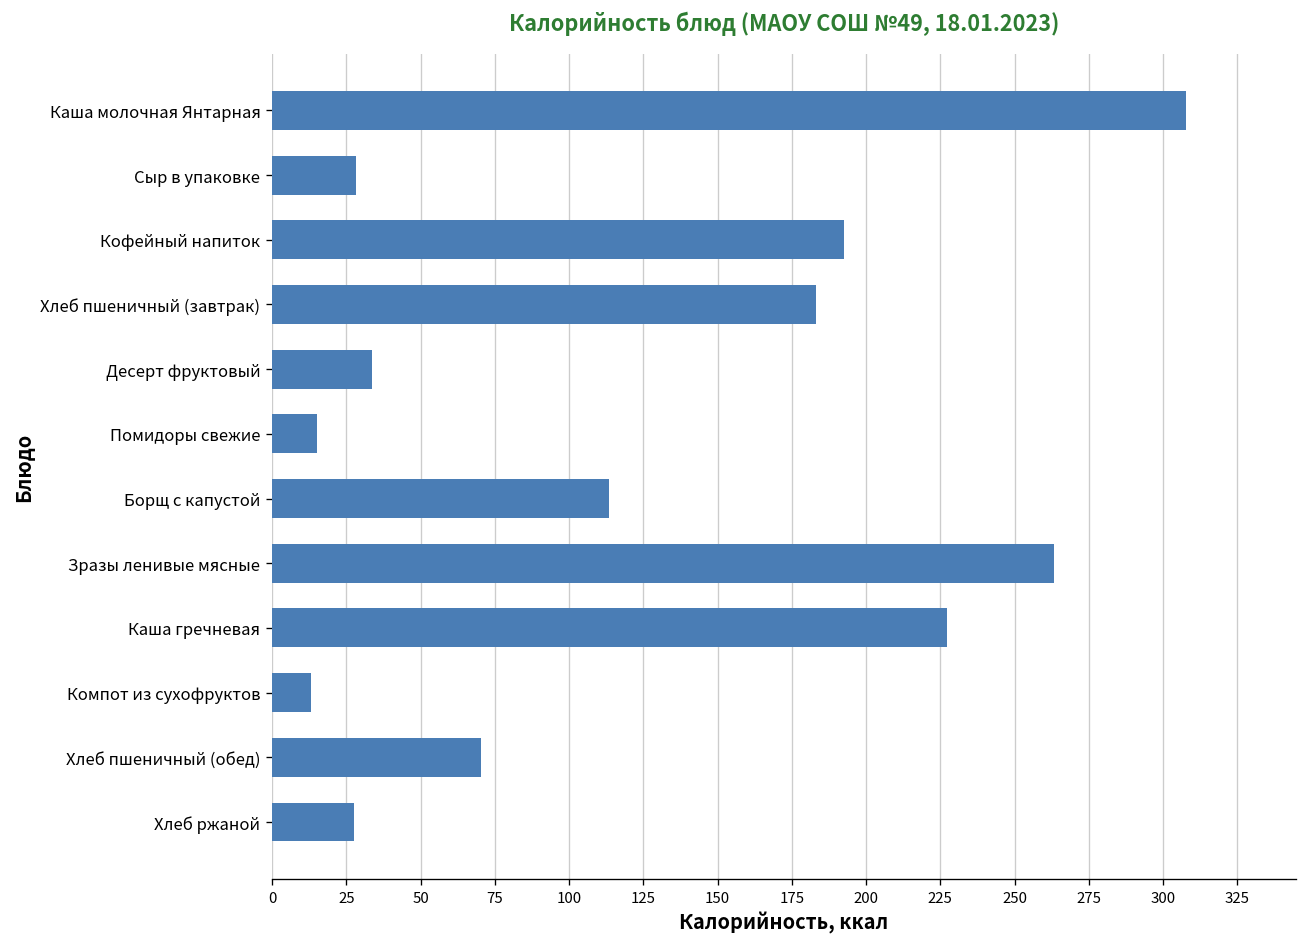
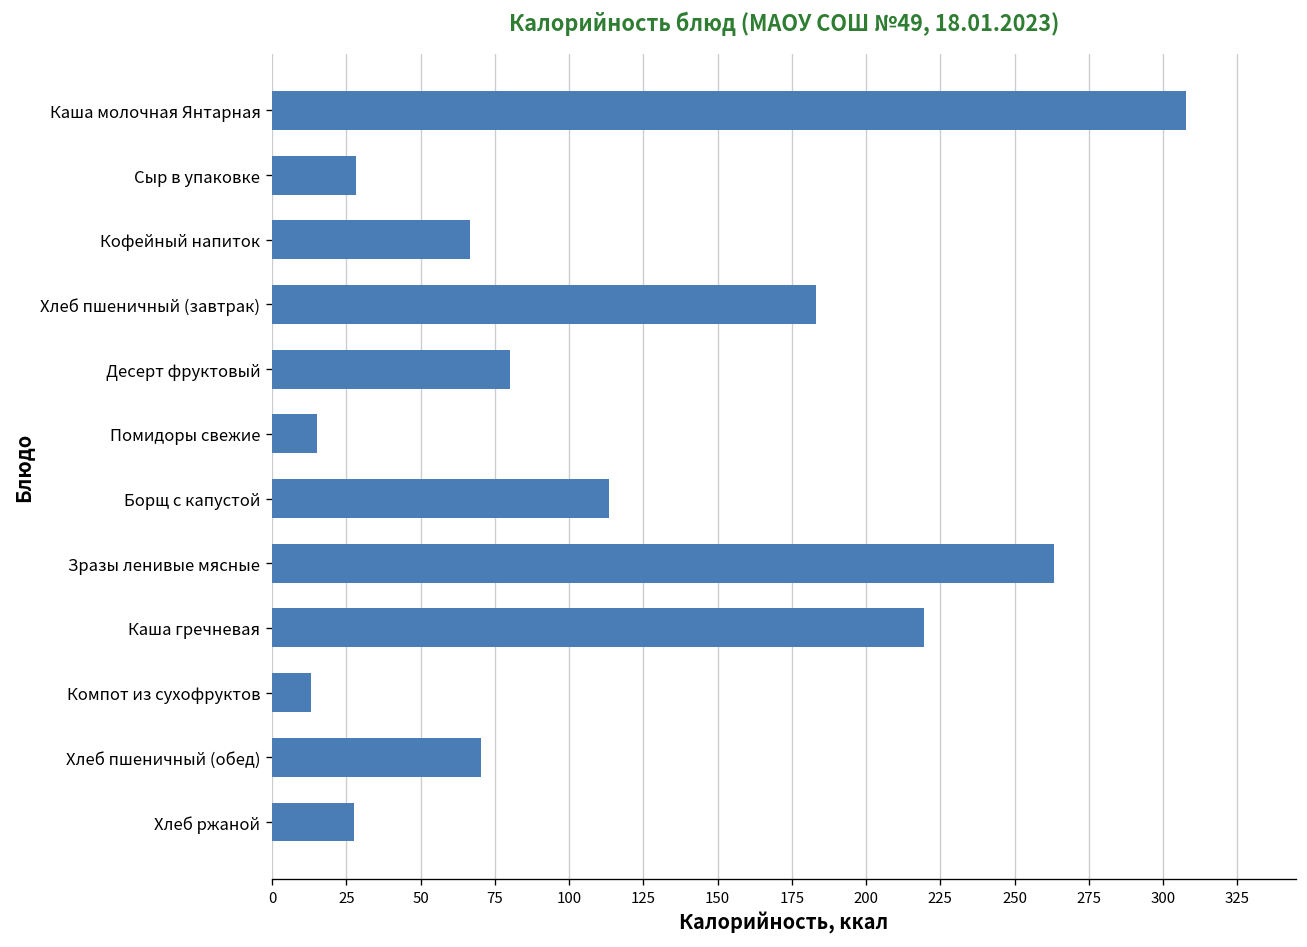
Кофейный напиток: 193 -> 67
Десерт фруктовый: 34 -> 80
Каша гречневая: 227 -> 219
